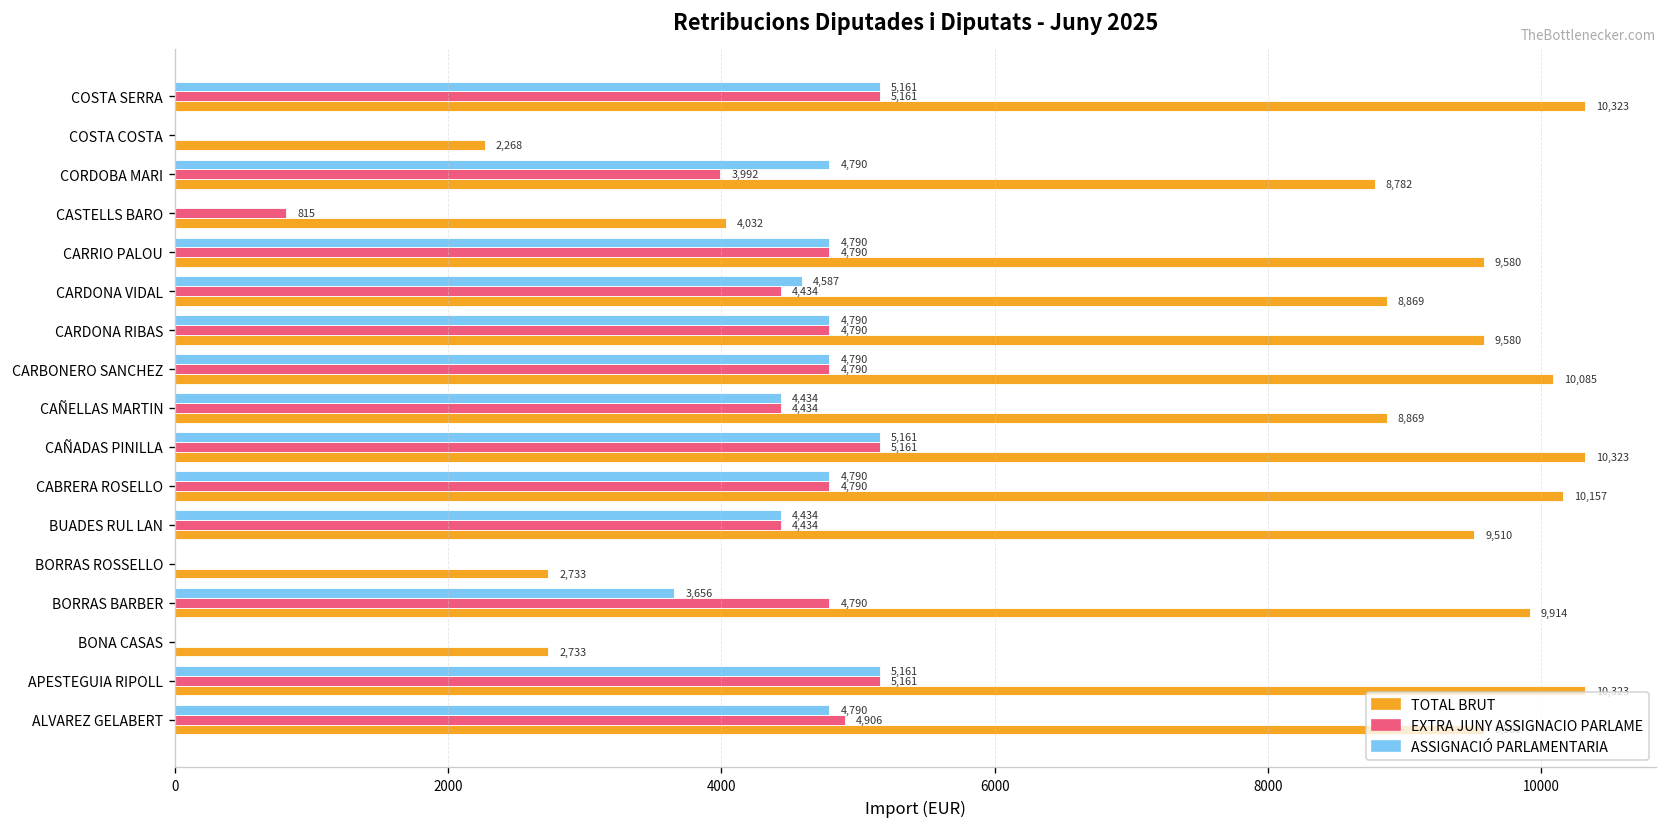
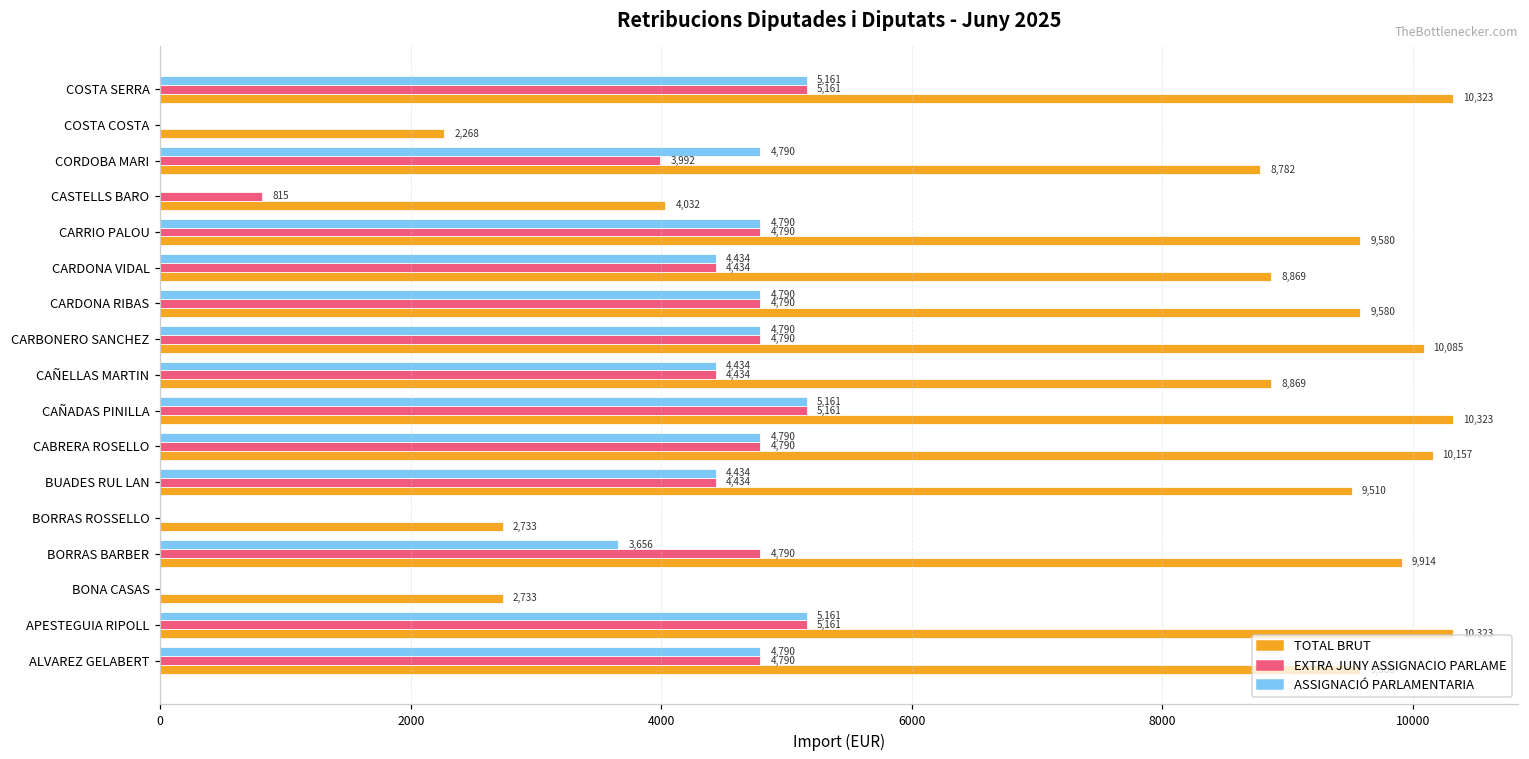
ASSIGNACIÓ PARLAMENTARIA, CARDONA VIDAL: 4,587 -> 4,434
EXTRA JUNY ASSIGNACIO PARLAME, ALVAREZ GELABERT: 4,906 -> 4,790
